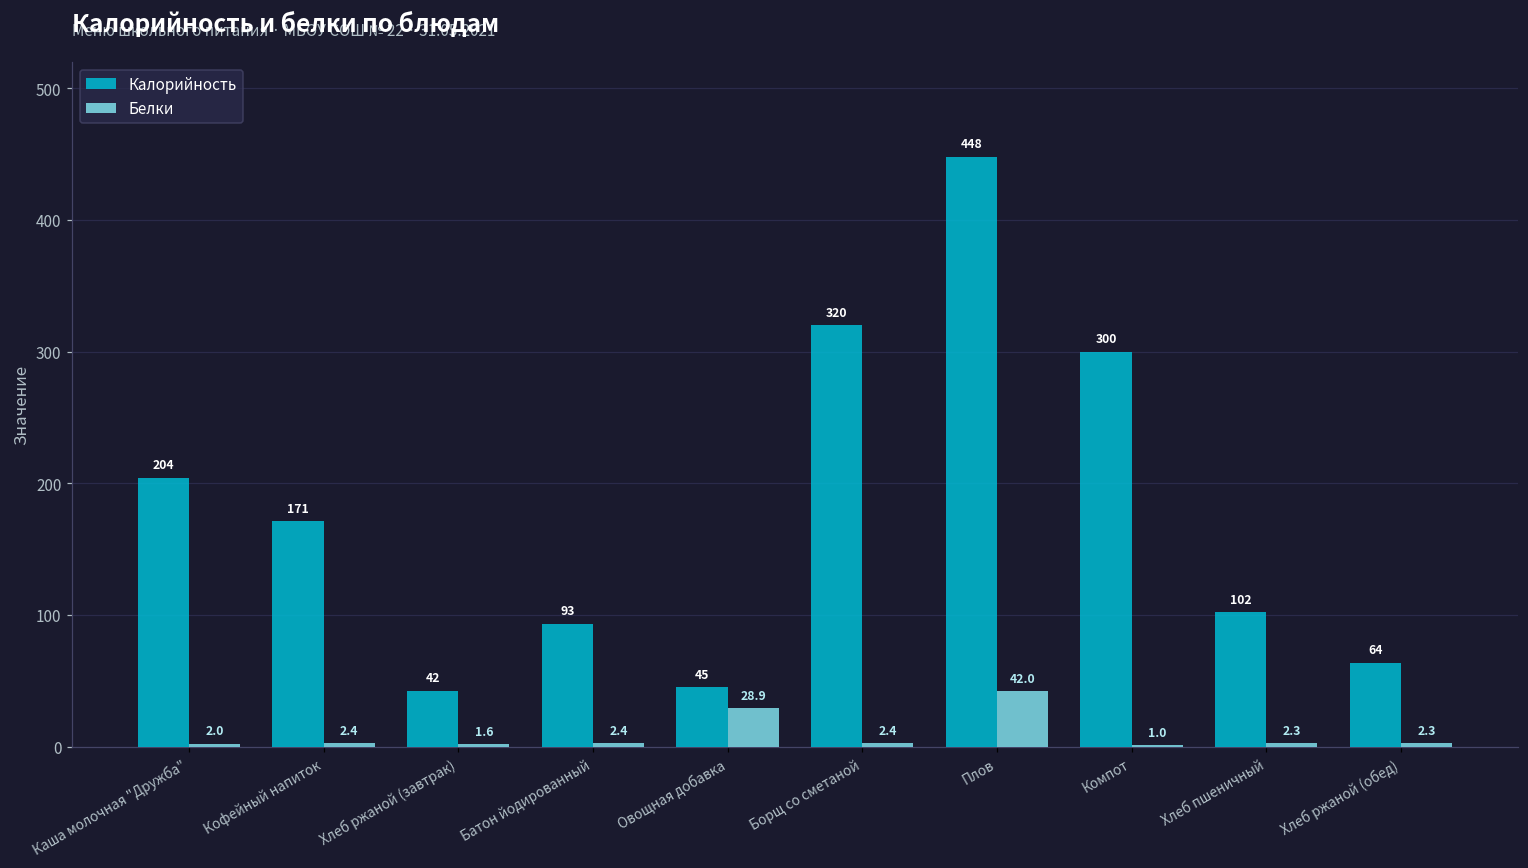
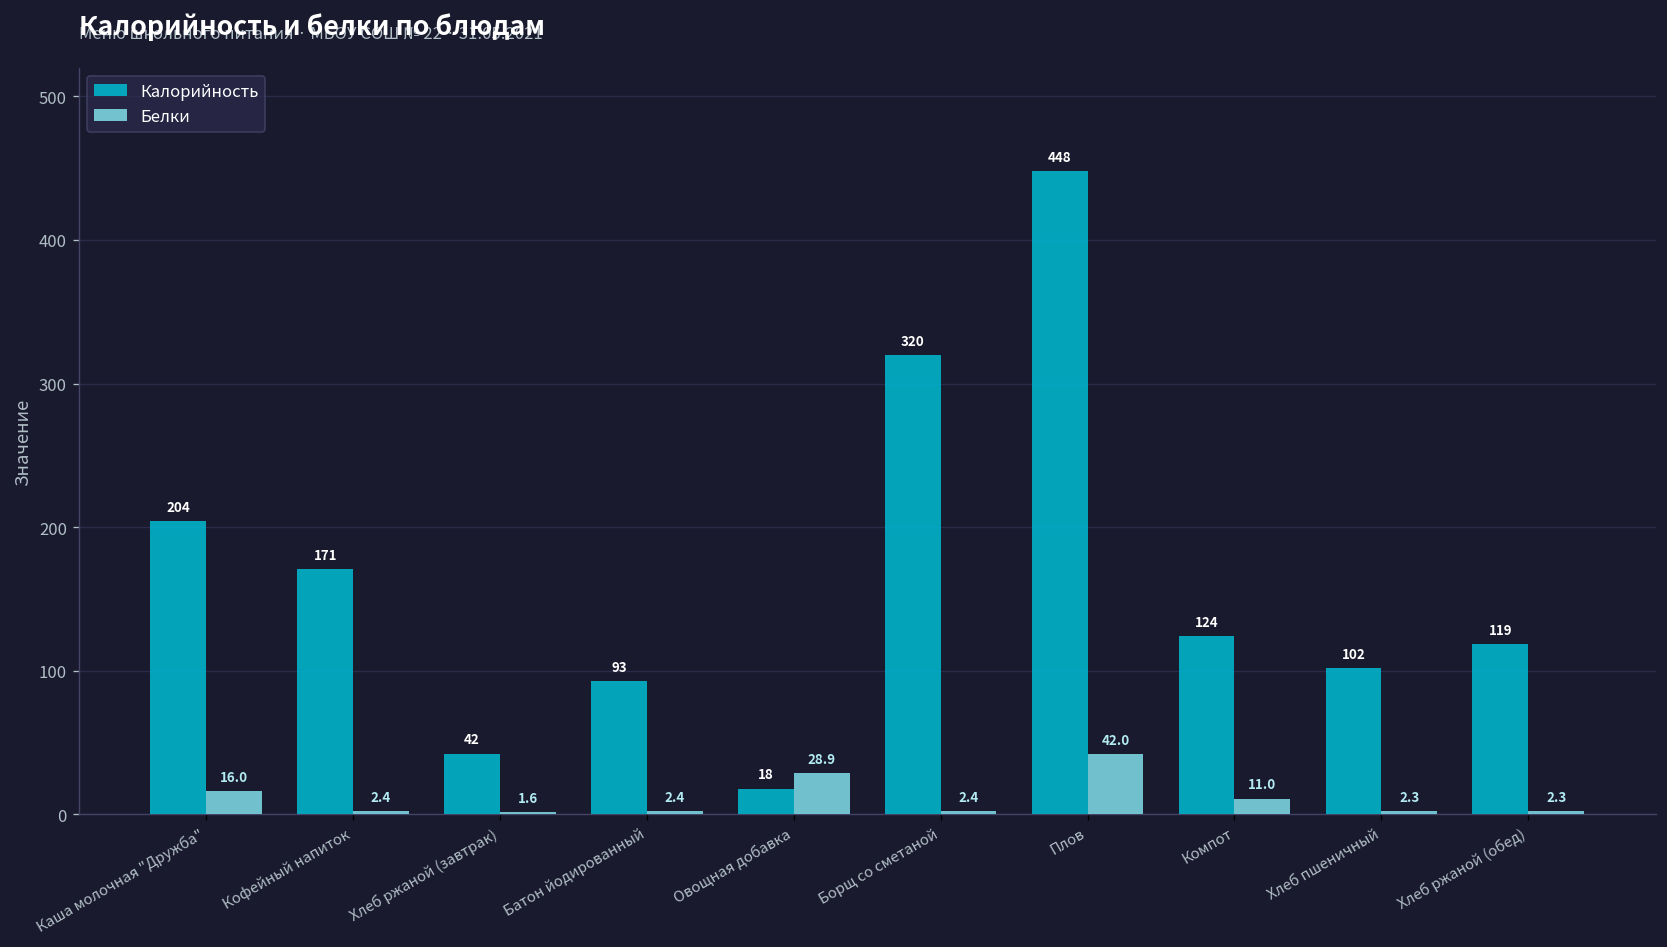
Белки, Каша молочная "Дружба": 2.0 -> 16.0
Калорийность, Овощная добавка: 45 -> 18
Калорийность, Компот: 300 -> 124
Белки, Компот: 1.0 -> 11.0
Калорийность, Хлеб ржаной (обед): 64 -> 119
